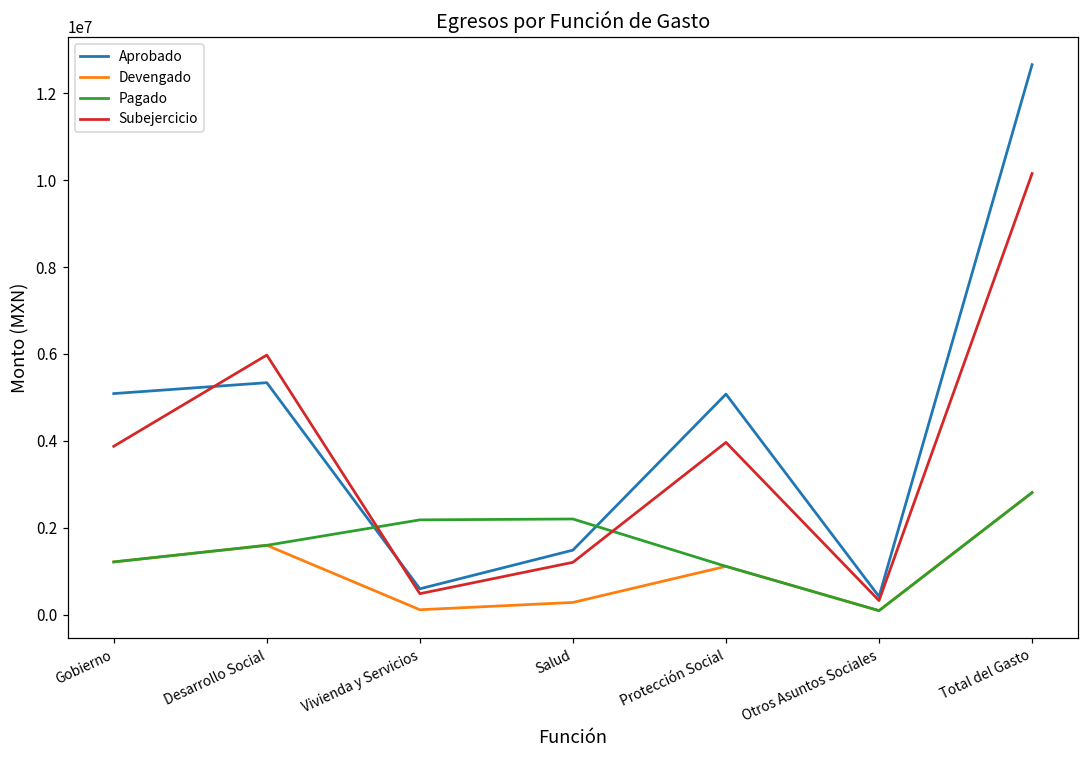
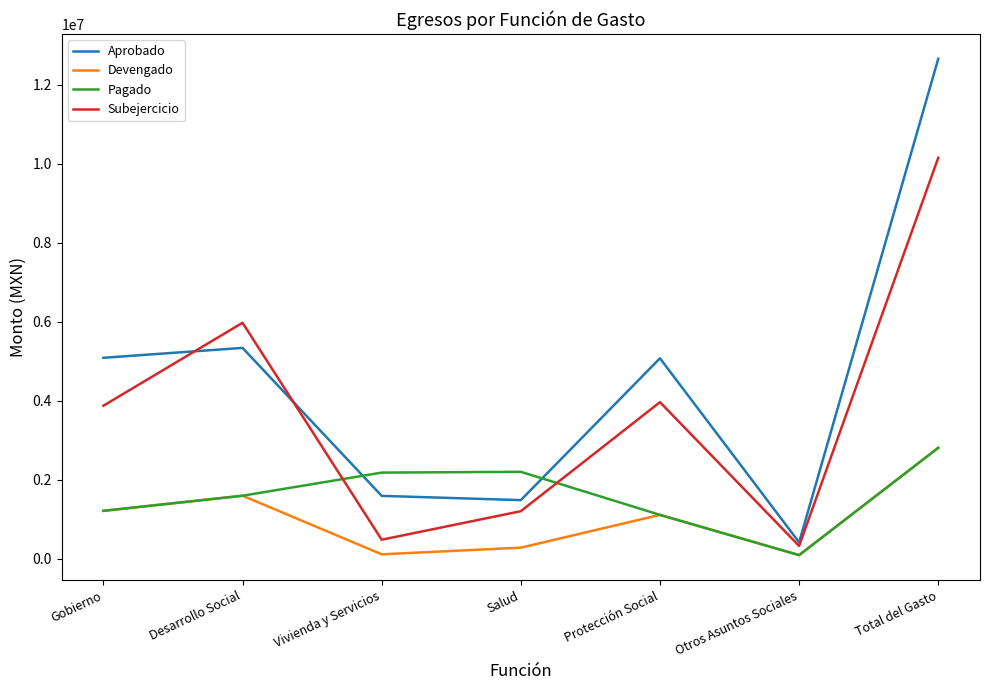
Aprobado, Vivienda y Servicios: 600000 -> 1600000
